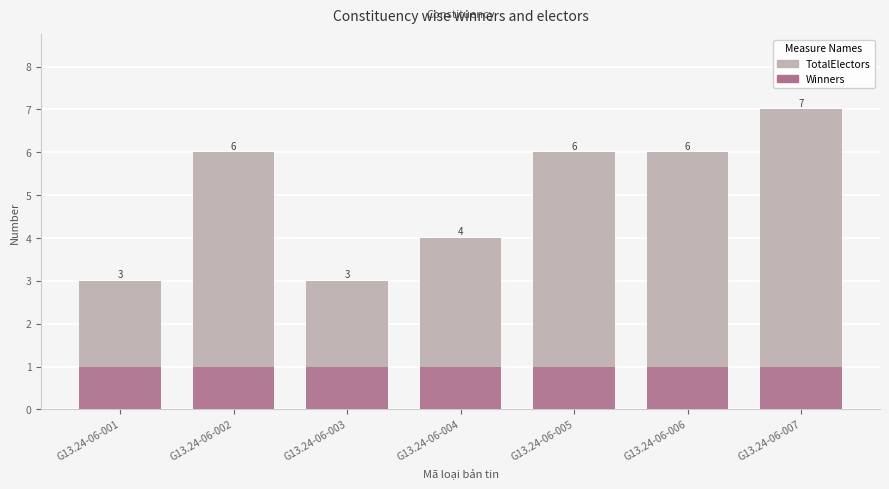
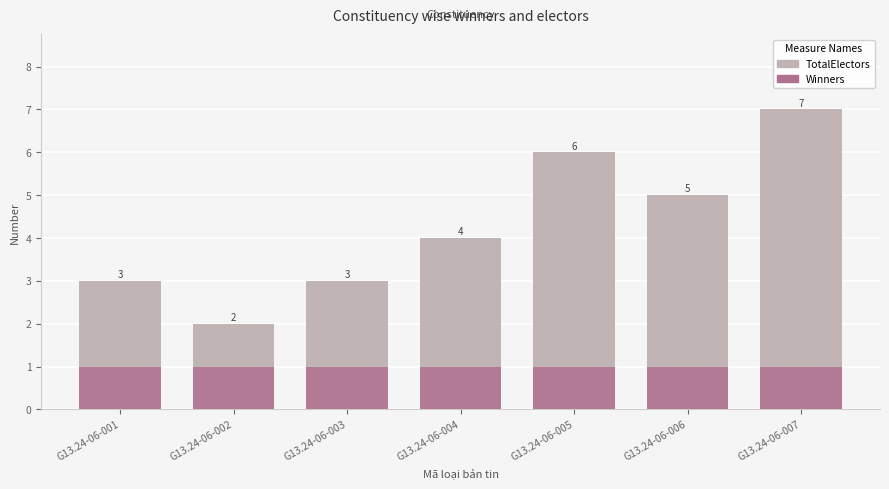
TotalElectors, G13.24-06-002: 6 -> 2
TotalElectors, G13.24-06-006: 6 -> 5
